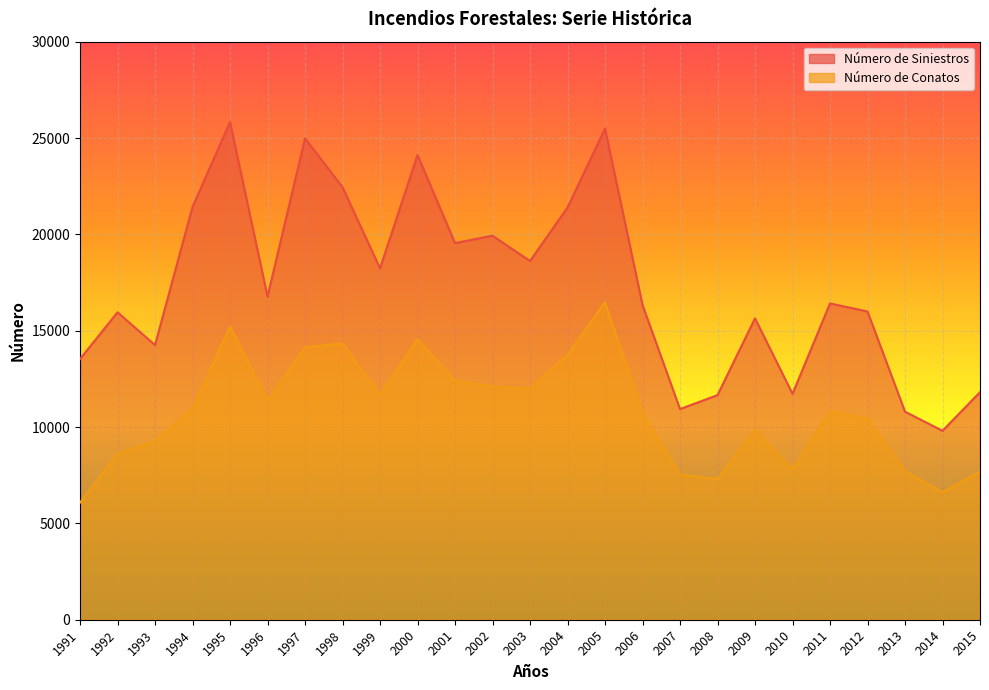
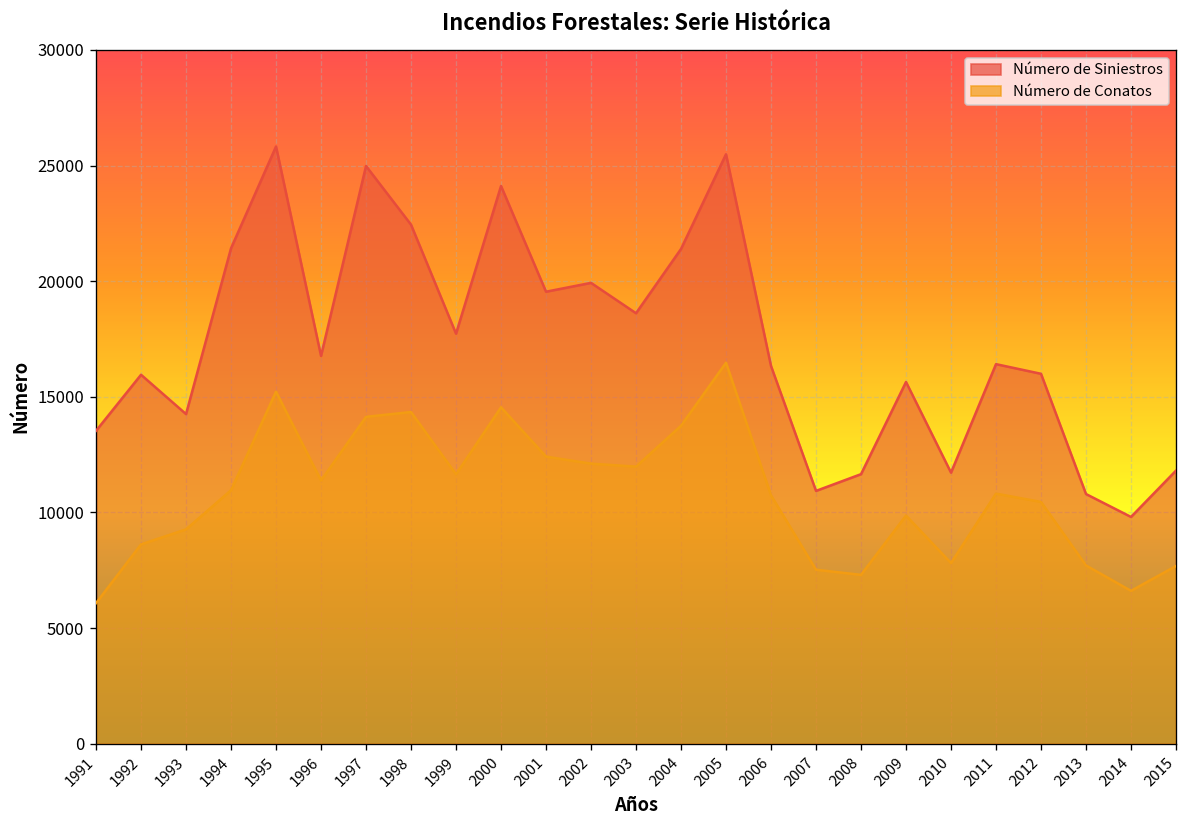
Número de Siniestros, 1999: 18200 -> 17700
